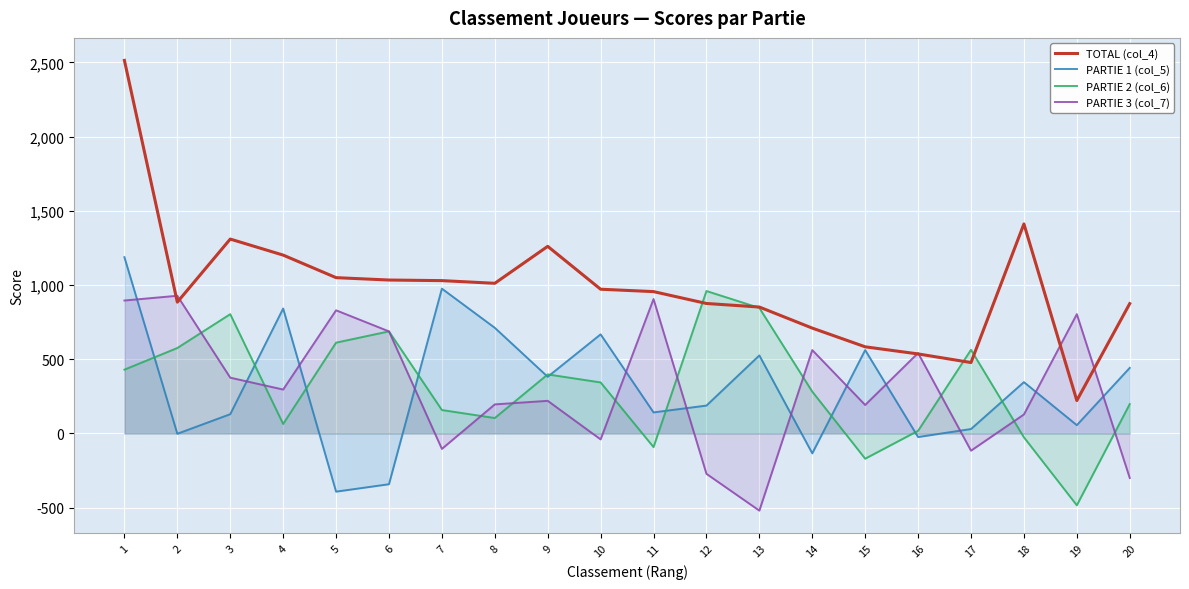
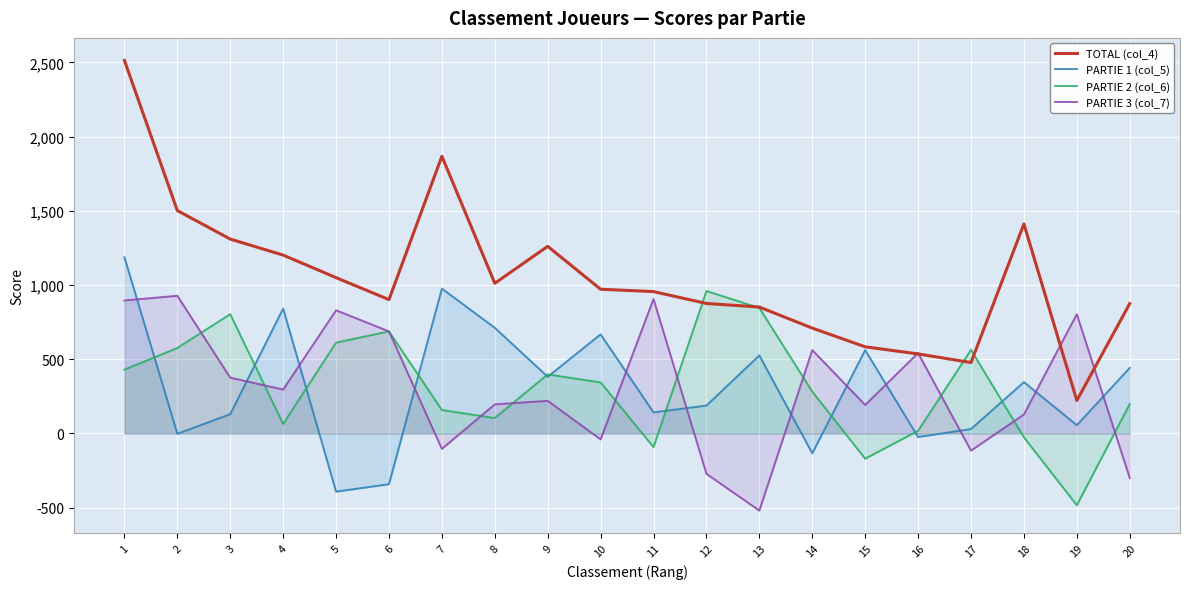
TOTAL (col_4), 2: 890 -> 1,500
TOTAL (col_4), 6: 1,030 -> 900
TOTAL (col_4), 7: 1,030 -> 1,870
